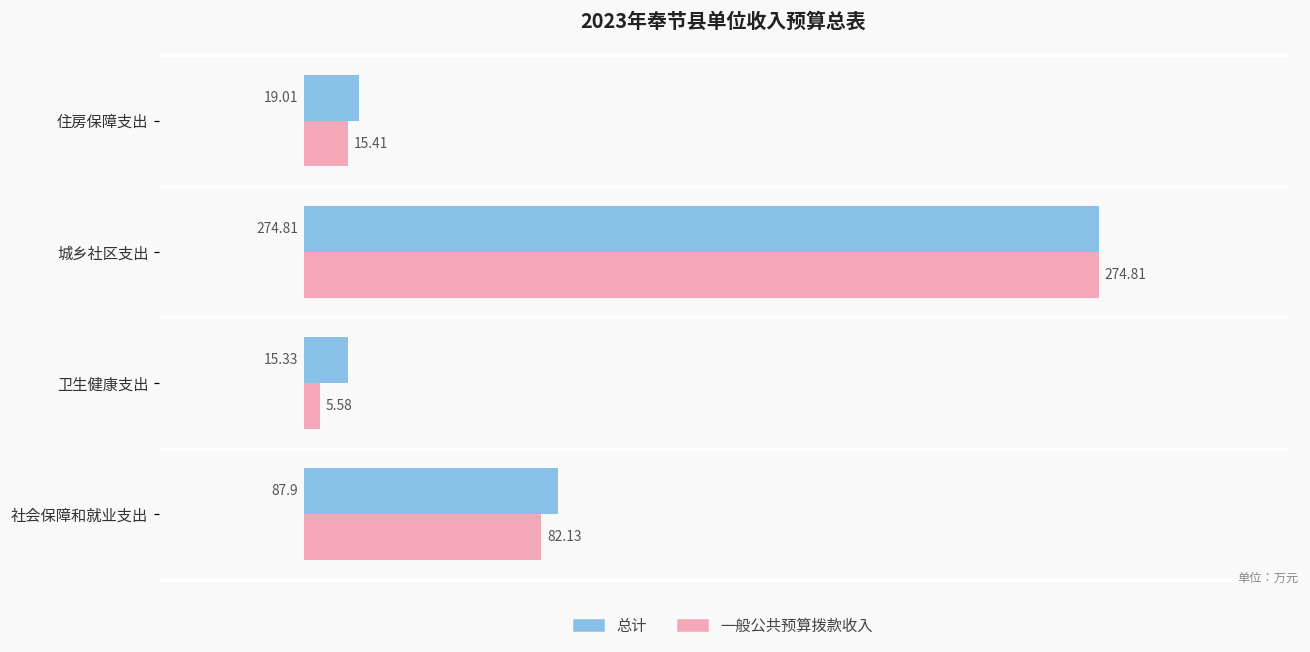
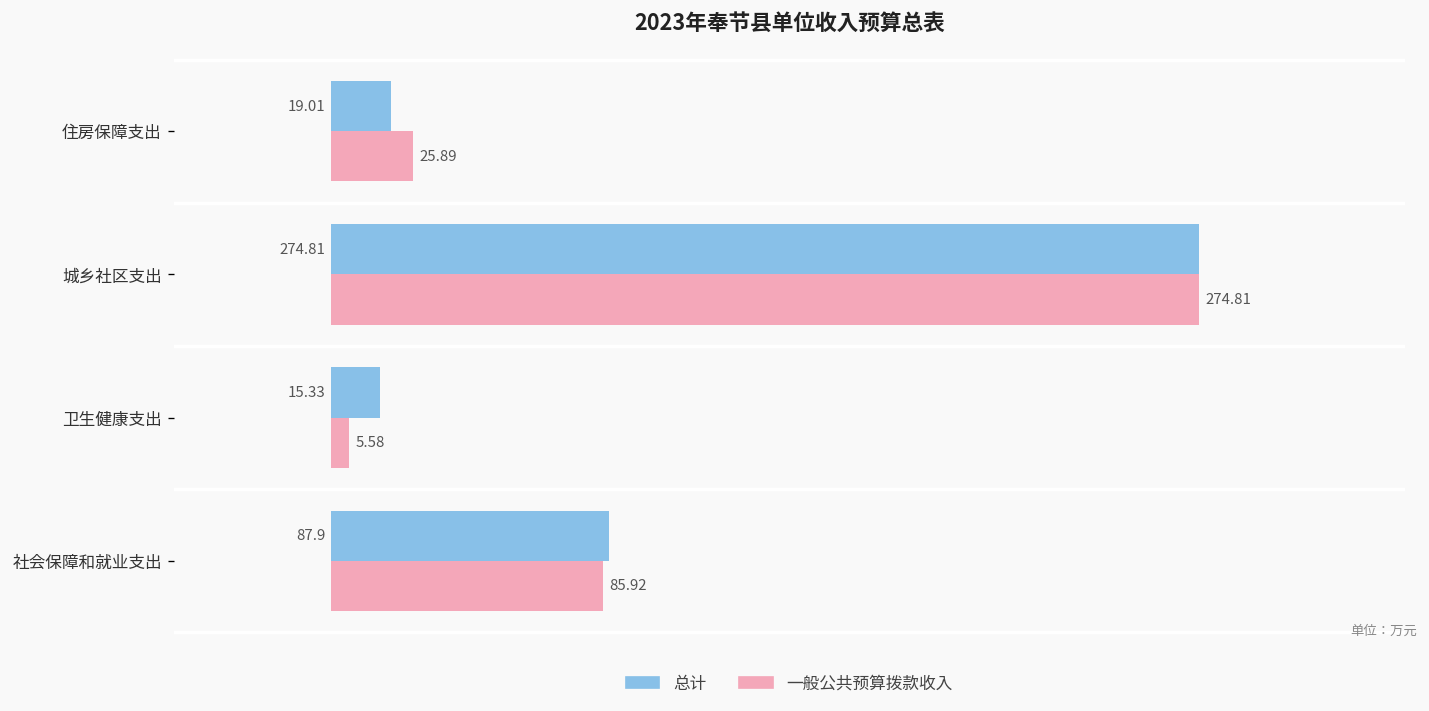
一般公共预算拨款收入, 住房保障支出: 15.41 -> 25.89
一般公共预算拨款收入, 社会保障和就业支出: 82.13 -> 85.92
